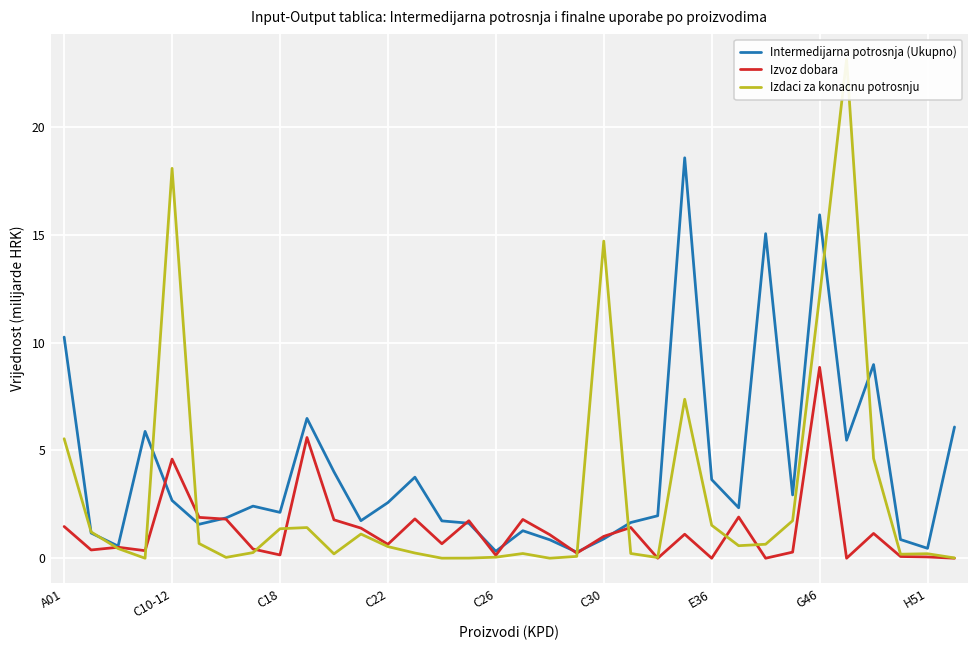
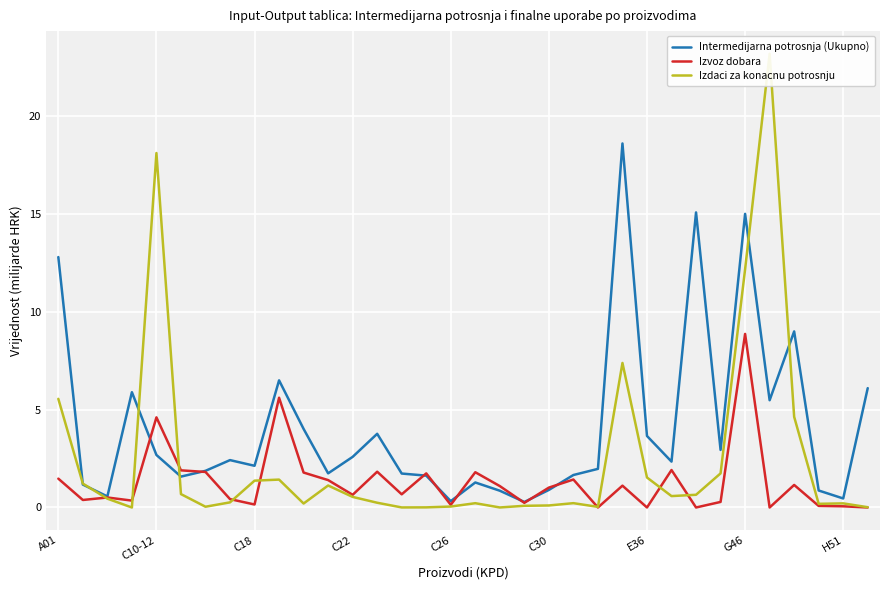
Intermedijarna potrosnja (Ukupno), A01: 10.3 -> 12.8
Izdaci za konacnu potrosnju, C30: 14.7 -> 0.1
Intermedijarna potrosnja (Ukupno), G46: 15.9 -> 15.0
